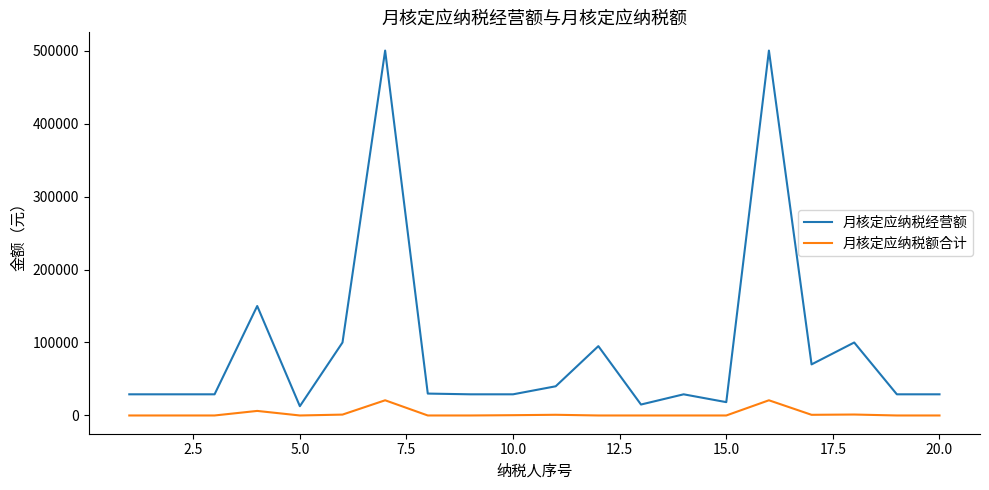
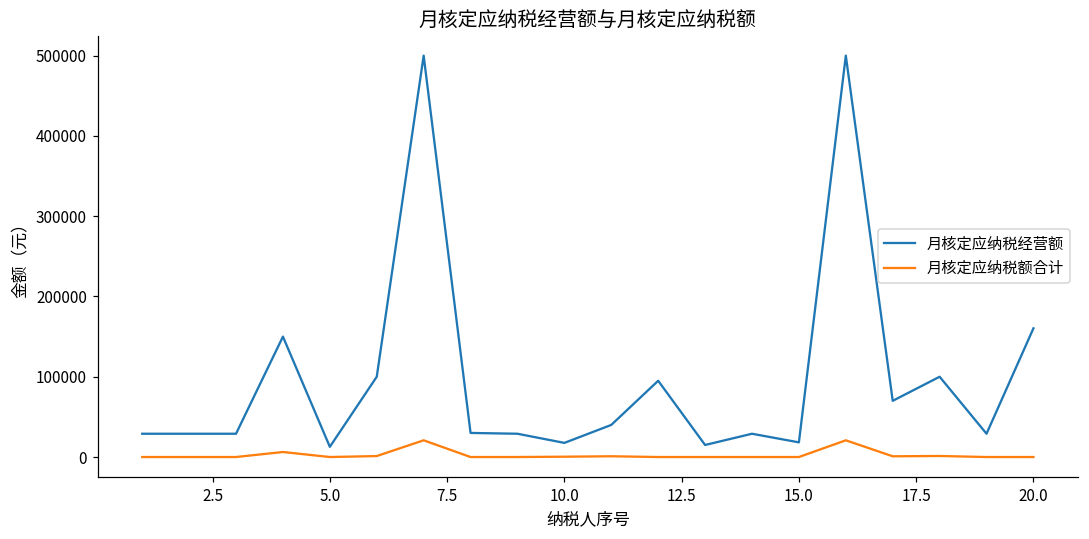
月核定应纳税经营额, 10.0: 30000 -> 20000
月核定应纳税经营额, 20.0: 30000 -> 160000
